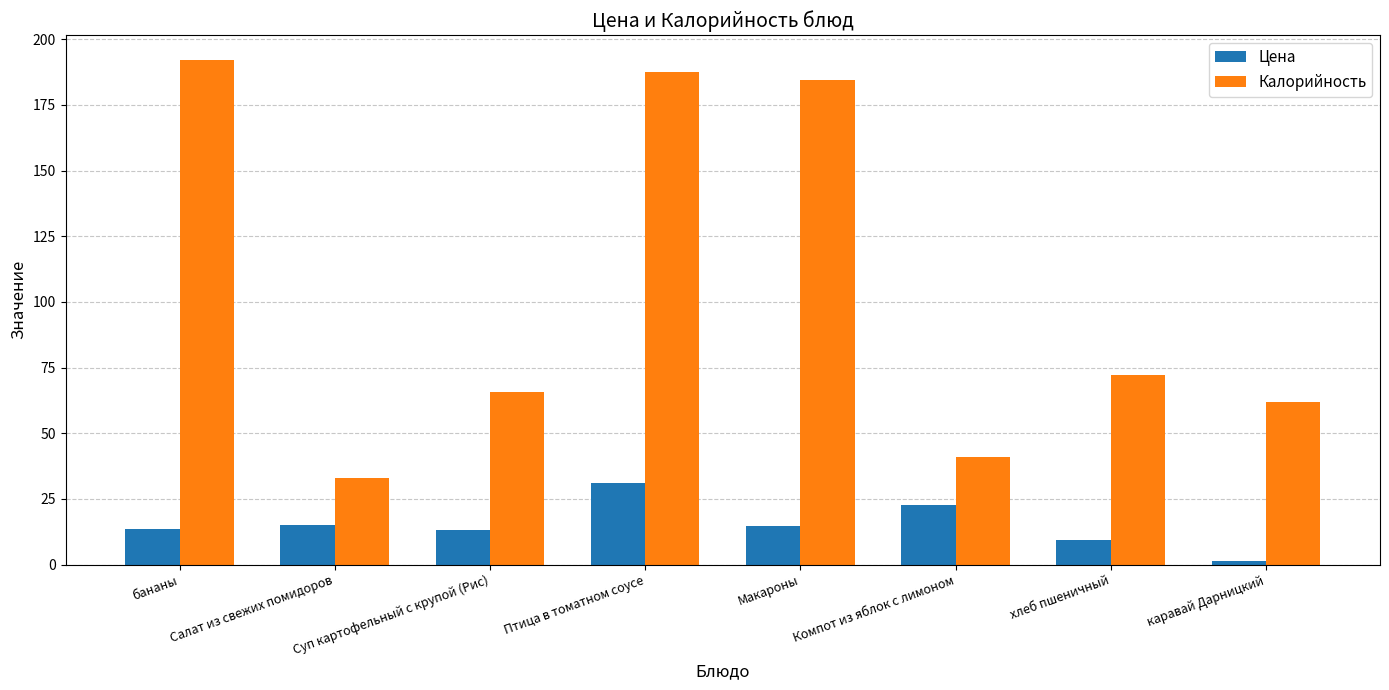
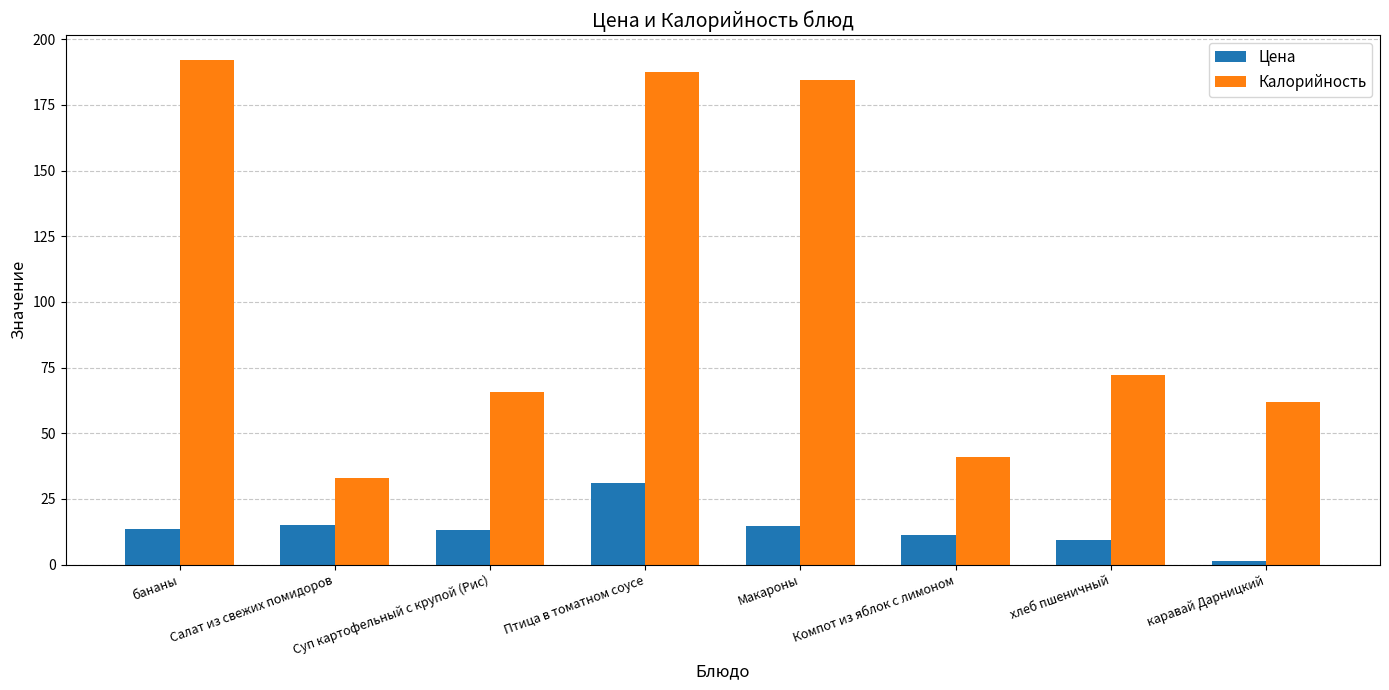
Цена, Компот из яблок с лимоном: 23 -> 11
